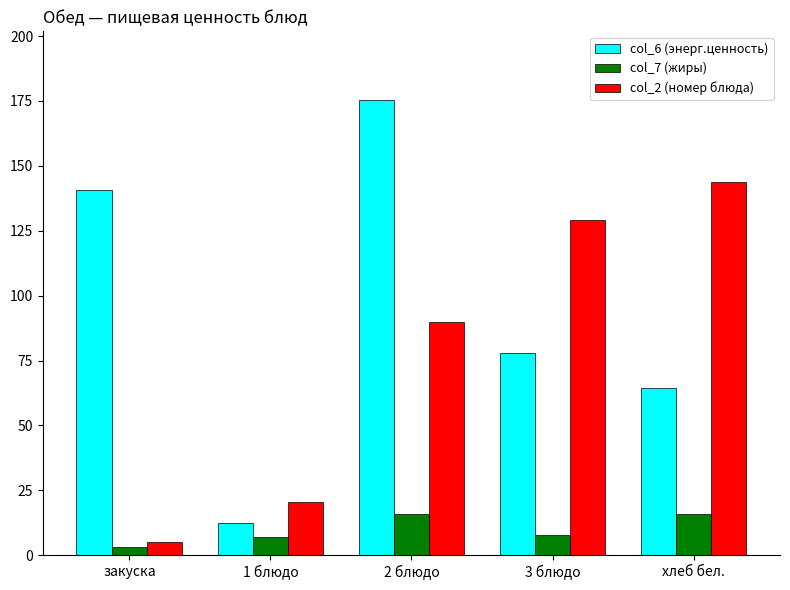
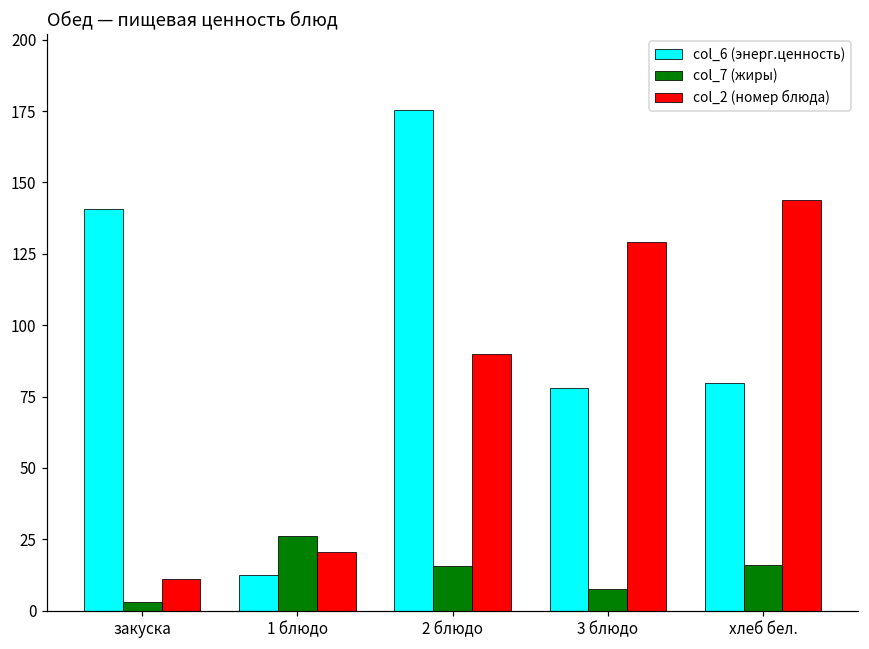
col_2 (номер блюда), закуска: 5 -> 11
col_7 (жиры), 1 блюдо: 7 -> 26
col_6 (энерг.ценность), хлеб бел.: 64 -> 80
